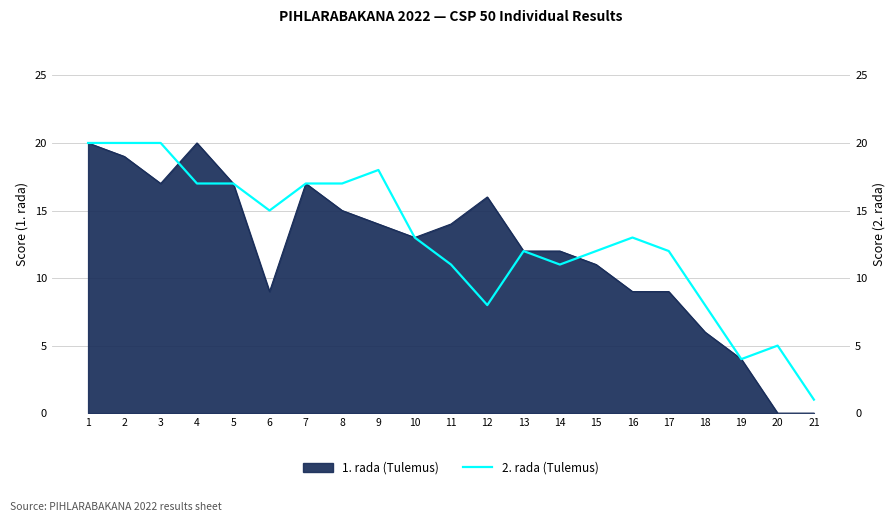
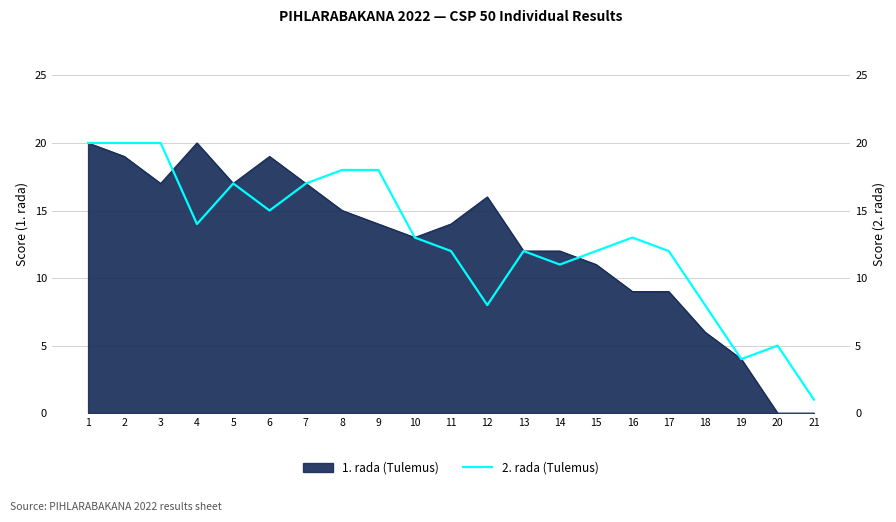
1. rada (Tulemus), 6: 9 -> 19
2. rada (Tulemus), 4: 17 -> 14
2. rada (Tulemus), 8: 17 -> 18
2. rada (Tulemus), 11: 11 -> 12
